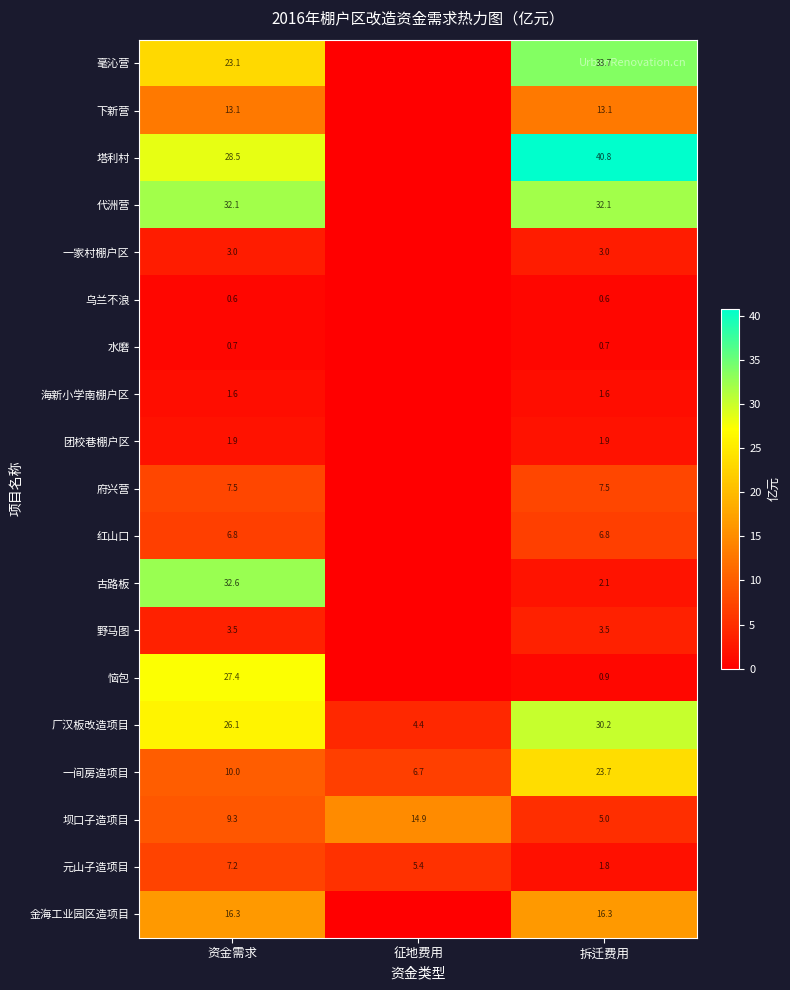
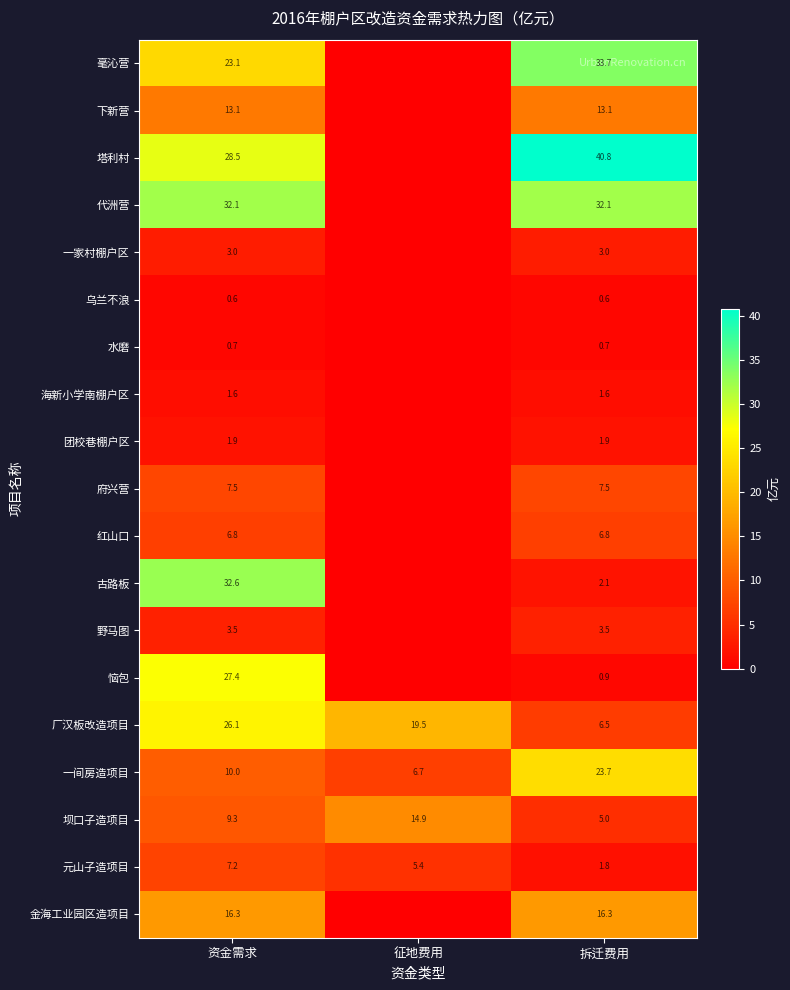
厂汉板改造项目, 征地费用: 4.4 -> 19.5
厂汉板改造项目, 拆迁费用: 30.2 -> 6.5
